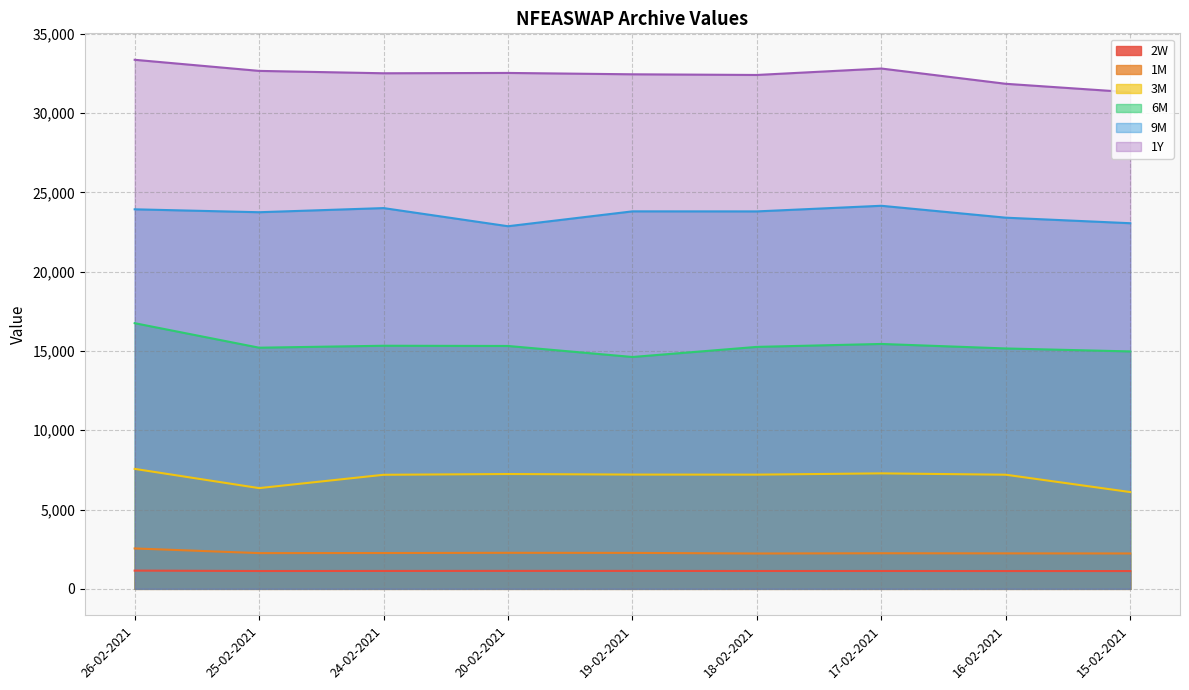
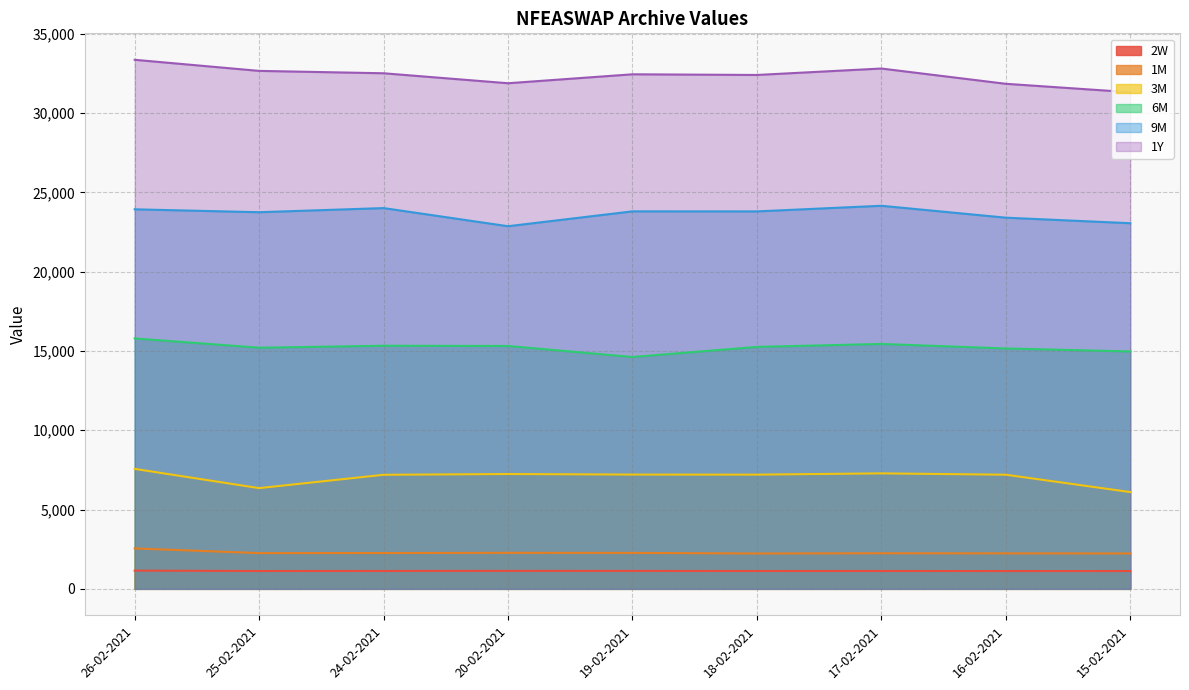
6M, 26-02-2021: 16,800 -> 15,800
1Y, 20-02-2021: 32,500 -> 31,900
